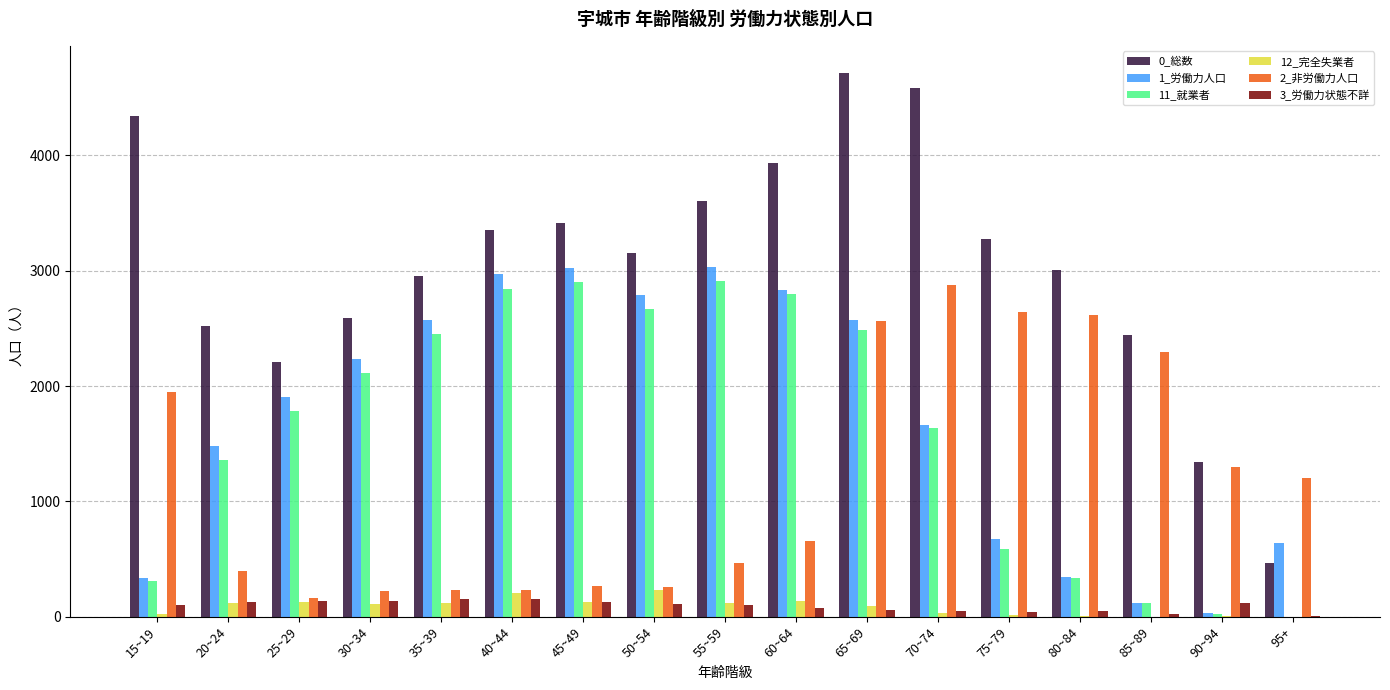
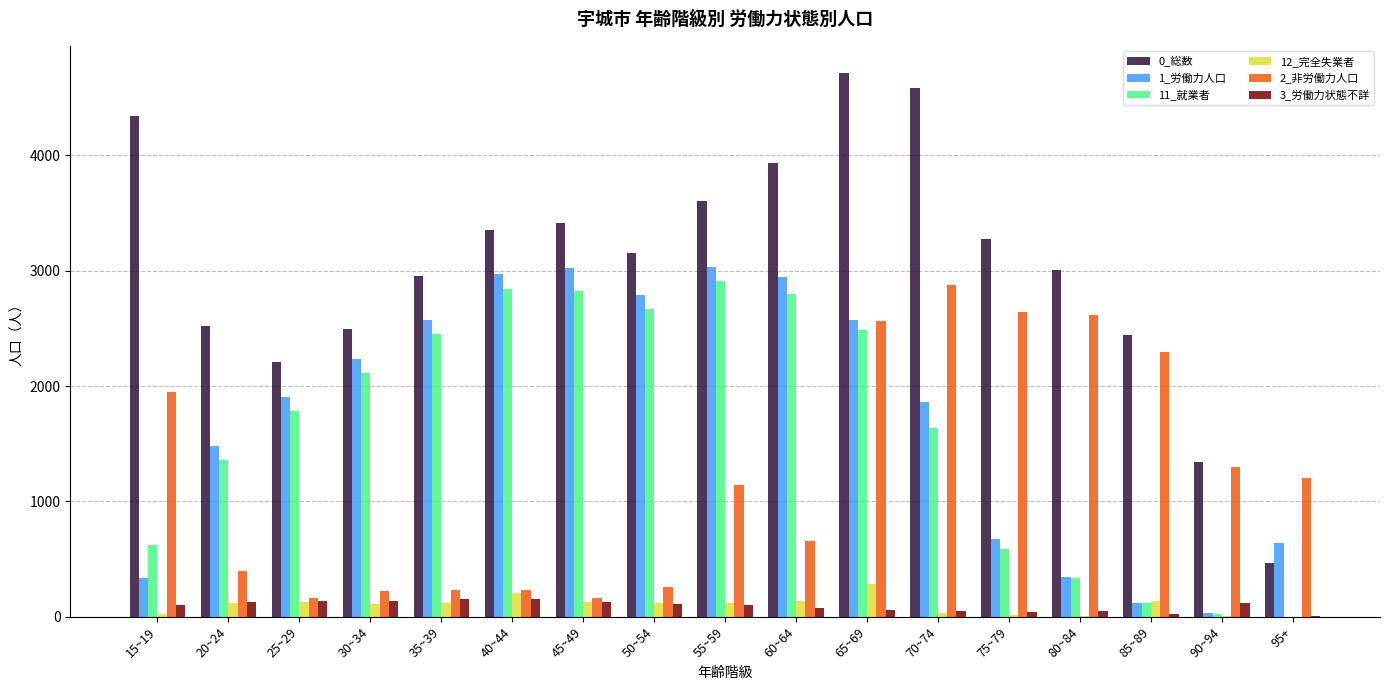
11_就業者, 15~19: 310 -> 620
0_総数, 30~34: 2600 -> 2500
11_就業者, 45~49: 2900 -> 2830
2_非労働力人口, 45~49: 260 -> 160
12_完全失業者, 50~54: 240 -> 120
2_非労働力人口, 55~59: 460 -> 1140
1_労働力人口, 60~64: 2840 -> 2940
12_完全失業者, 65~69: 90 -> 280
1_労働力人口, 70~74: 1660 -> 1860
12_完全失業者, 85~89: 0 -> 130
